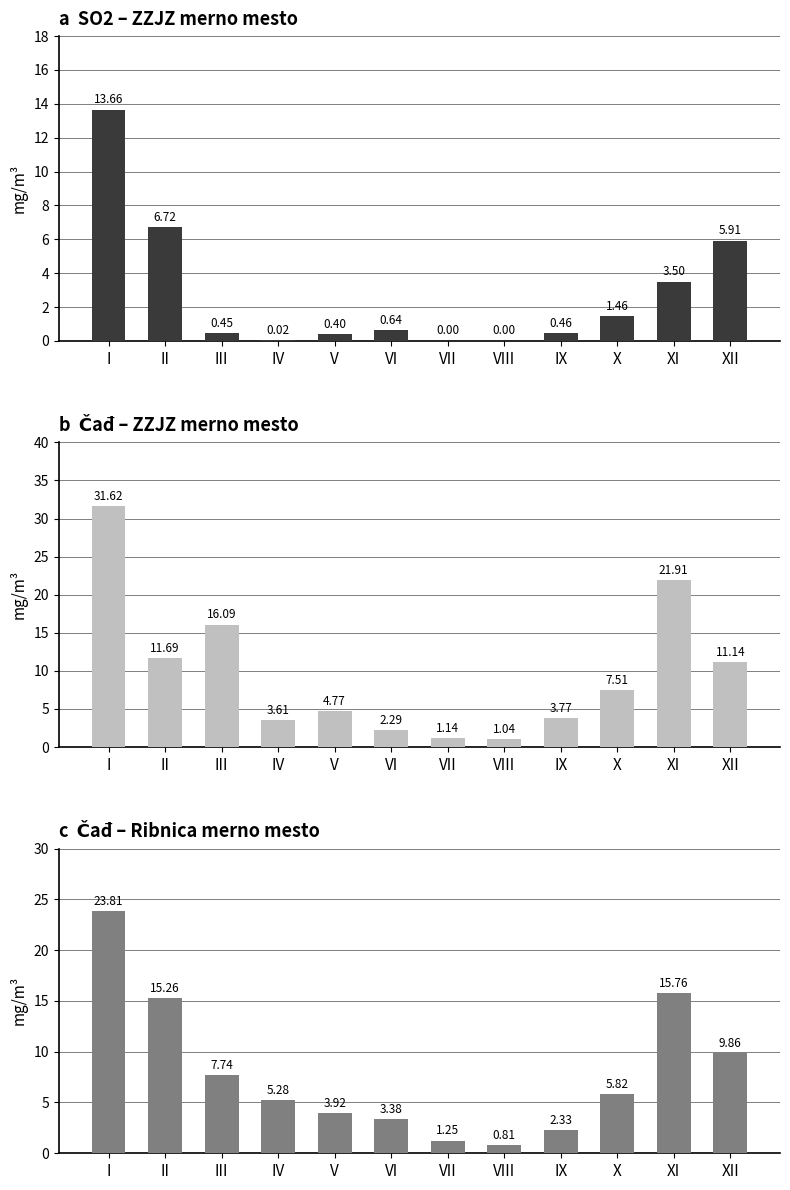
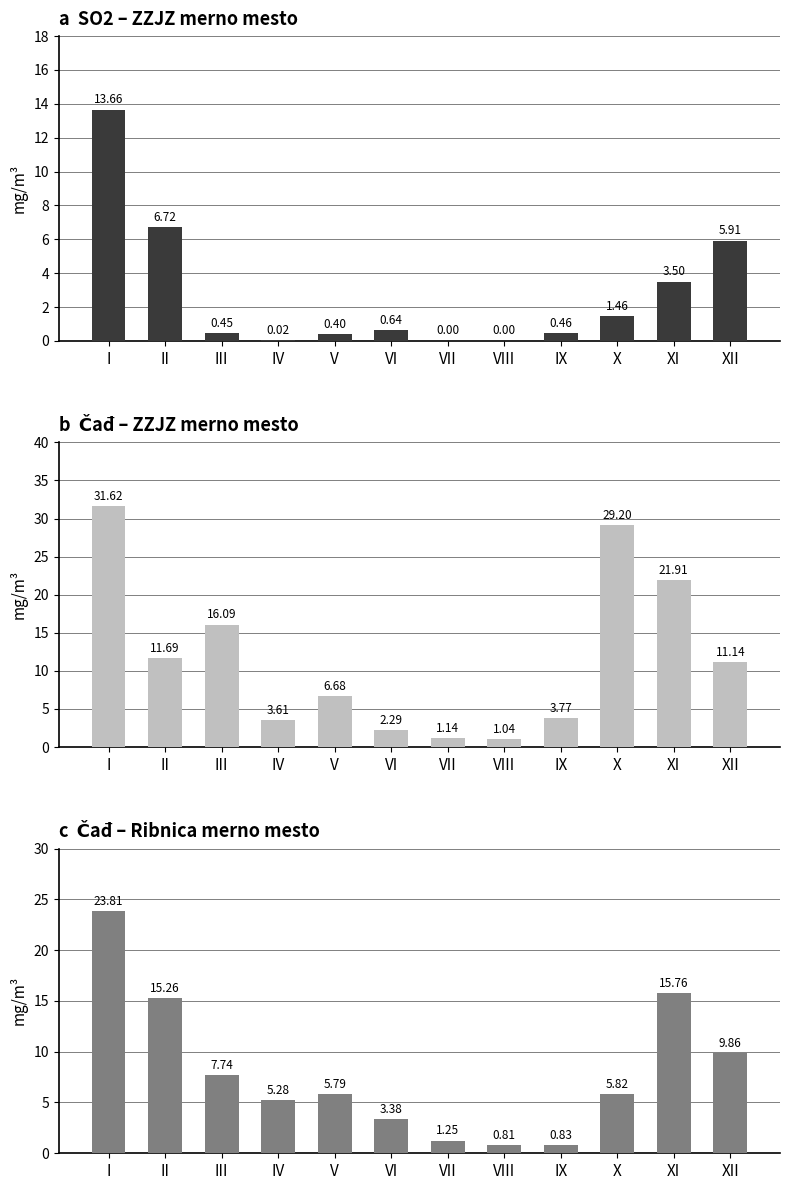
b Čađ – ZZJZ merno mesto, V: 4.77 -> 6.68
b Čađ – ZZJZ merno mesto, X: 7.51 -> 29.20
c Čađ – Ribnica merno mesto, V: 3.92 -> 5.79
c Čađ – Ribnica merno mesto, IX: 2.33 -> 0.83
